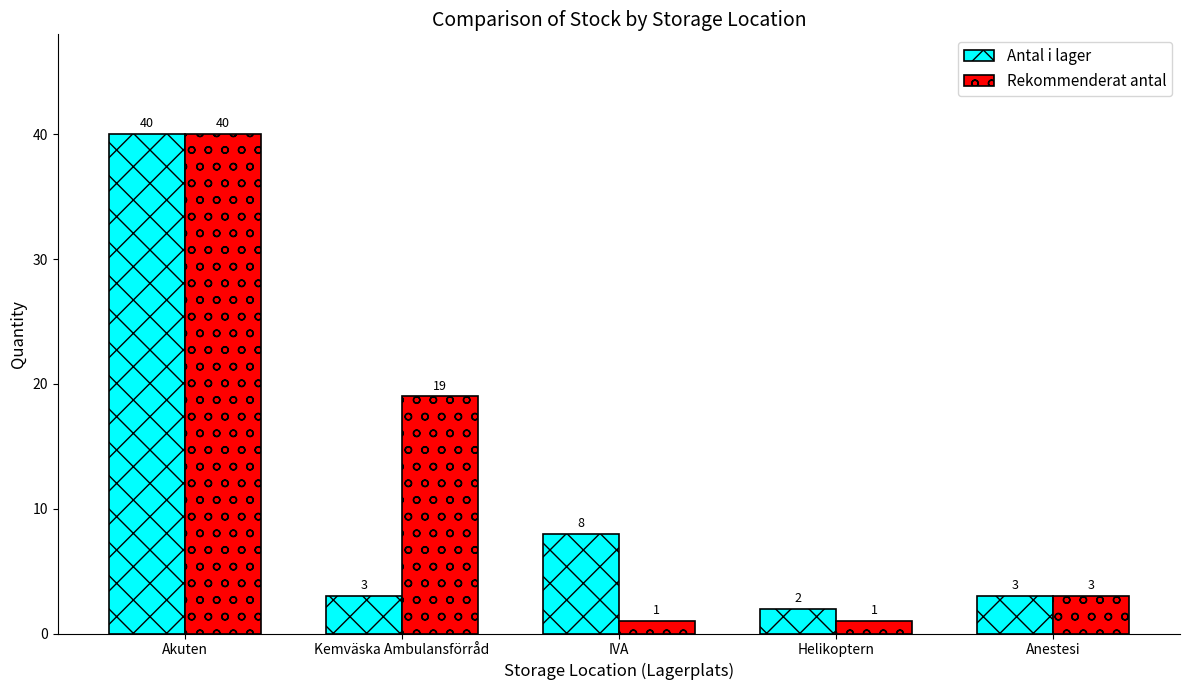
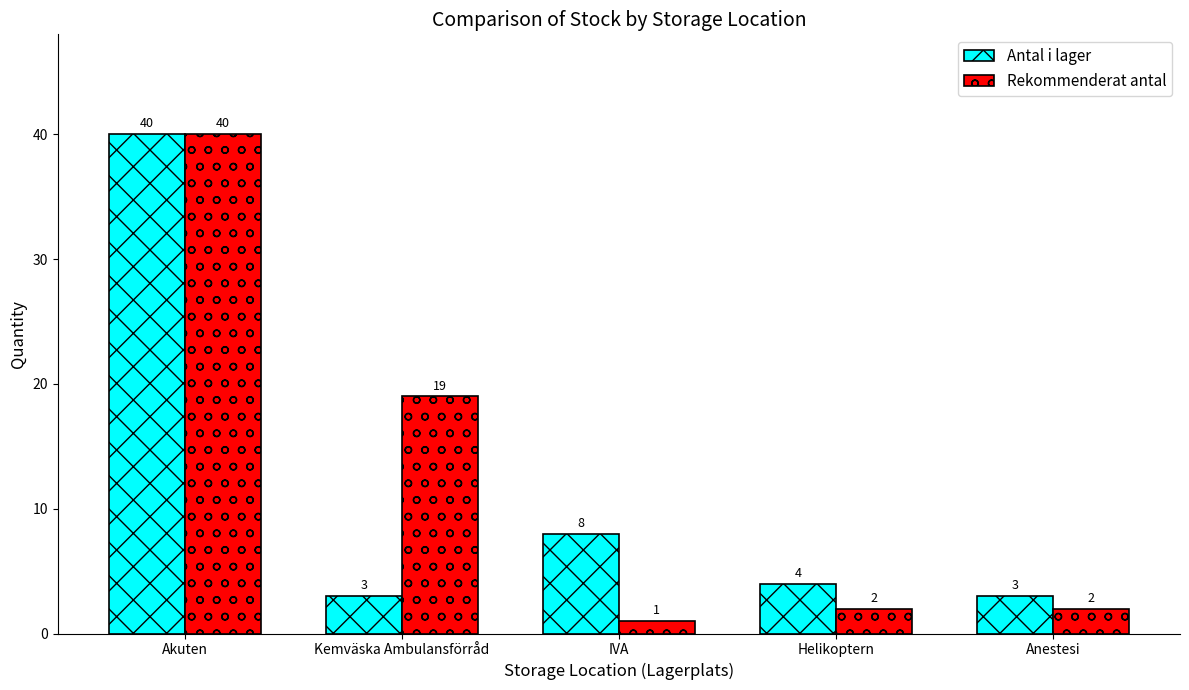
Antal i lager, Helikoptern: 2 -> 4
Rekommenderat antal, Helikoptern: 1 -> 2
Rekommenderat antal, Anestesi: 3 -> 2
